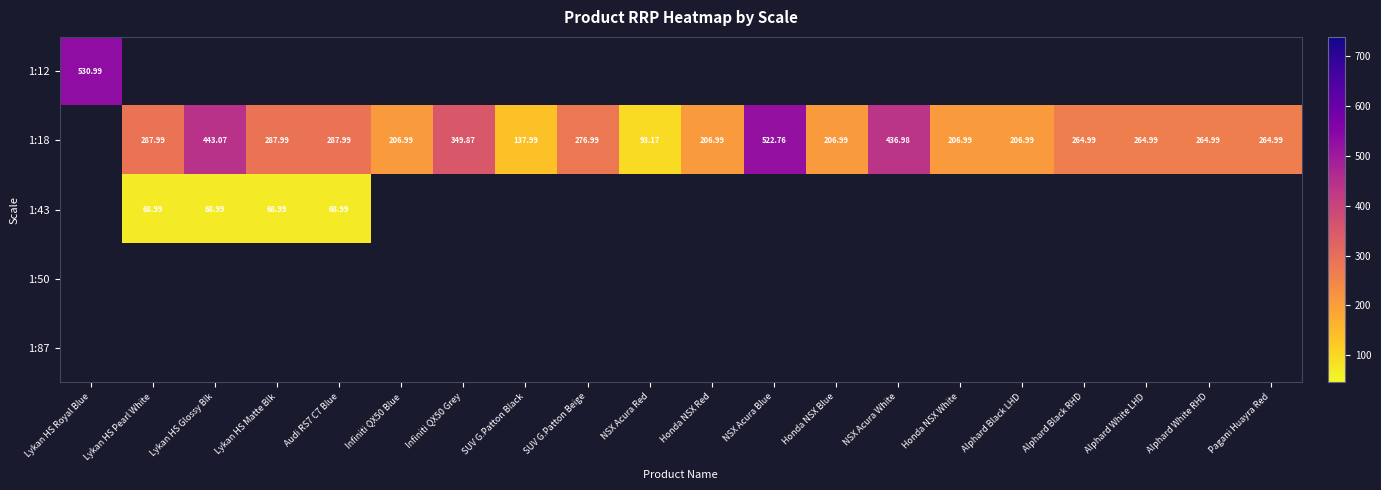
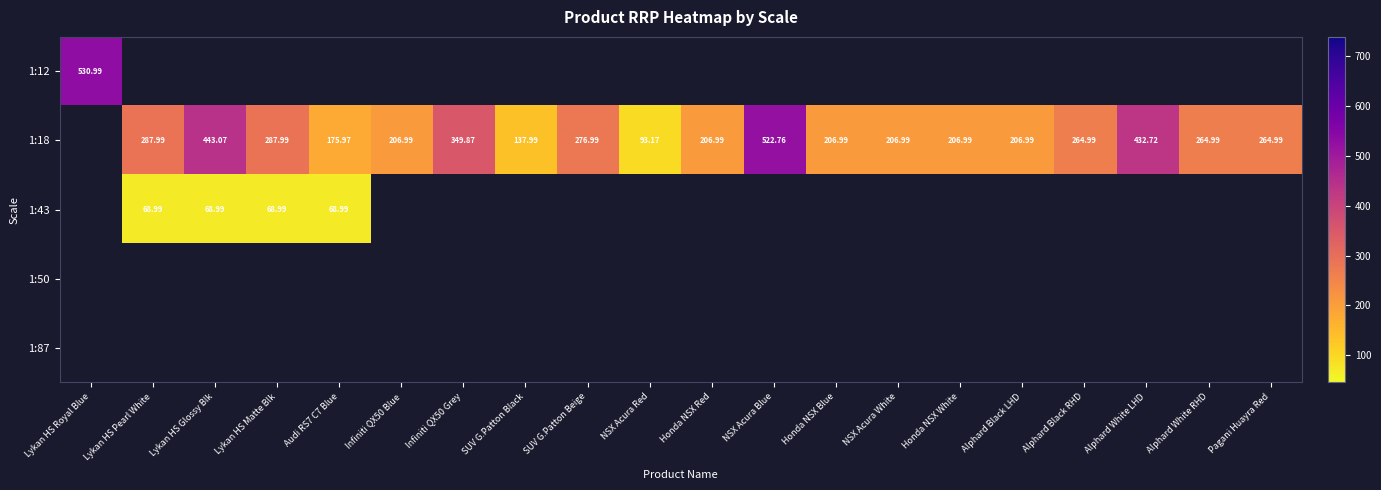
1:18, Audi RS7 C7 Blue: 287.99 -> 175.97
1:18, NSX Acura White: 436.98 -> 206.99
1:18, Alphard White LHD: 264.99 -> 432.72
